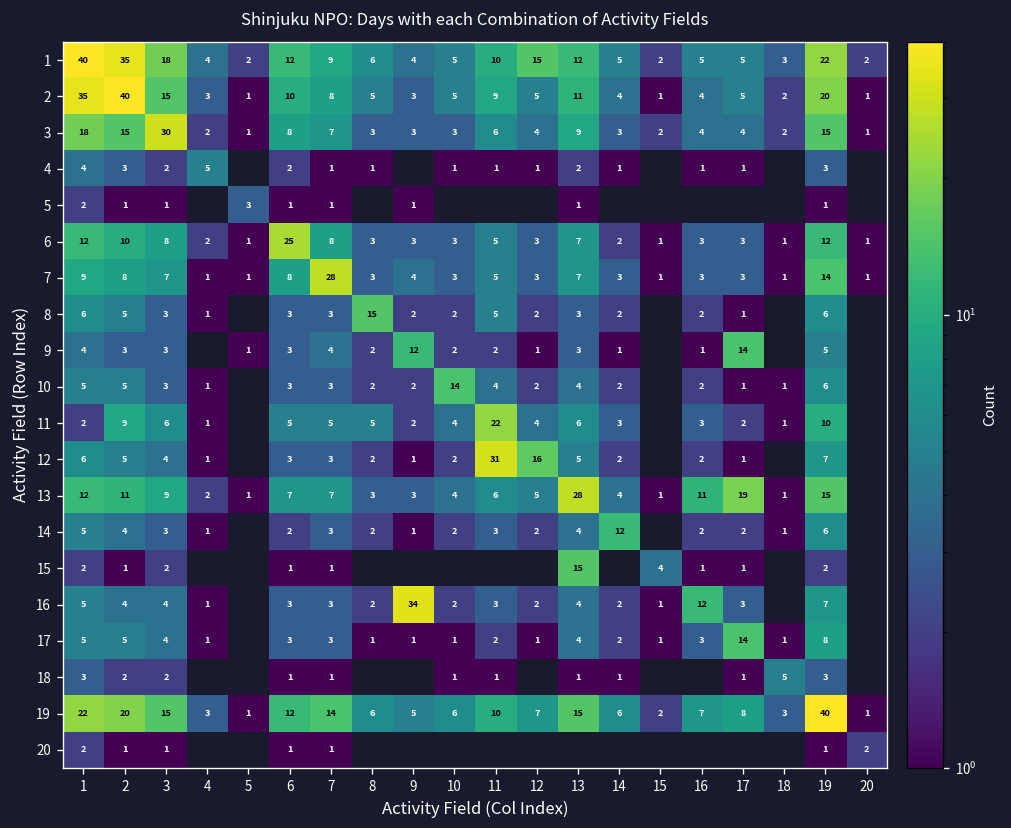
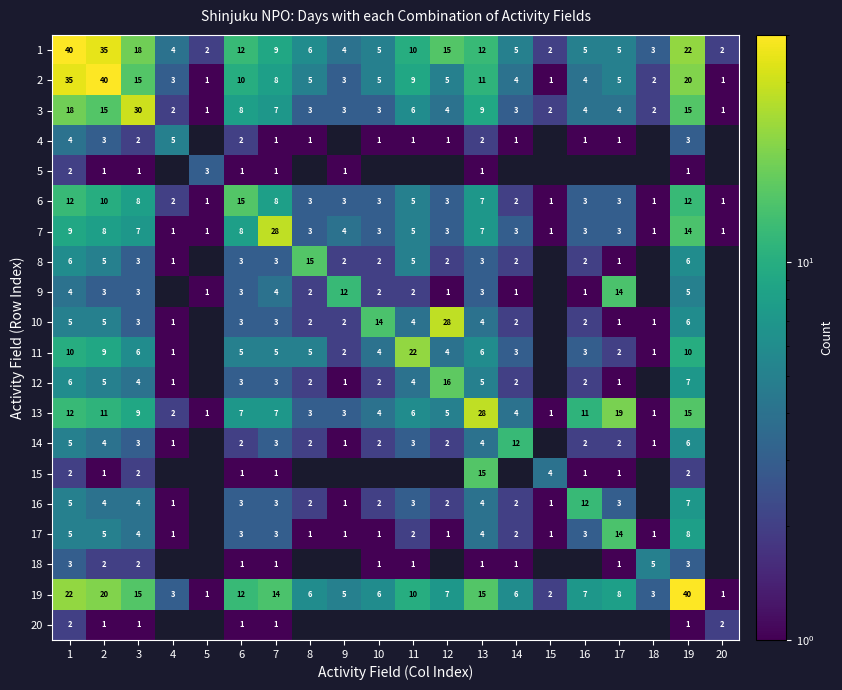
6, 6: 25 -> 15
10, 12: 2 -> 28
11, 1: 2 -> 10
12, 11: 31 -> 4
16, 9: 34 -> 1
